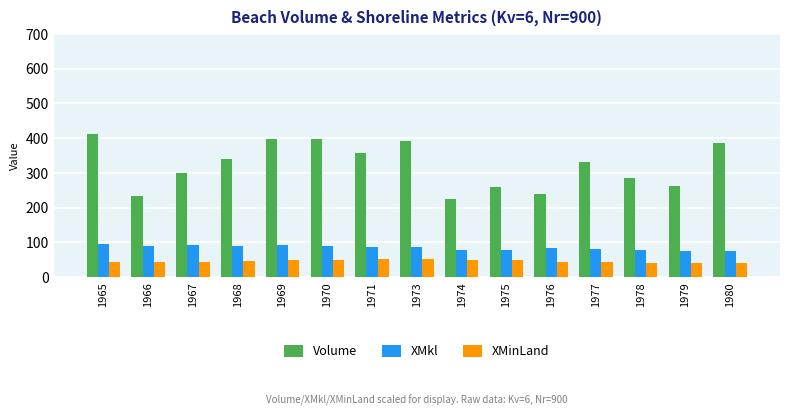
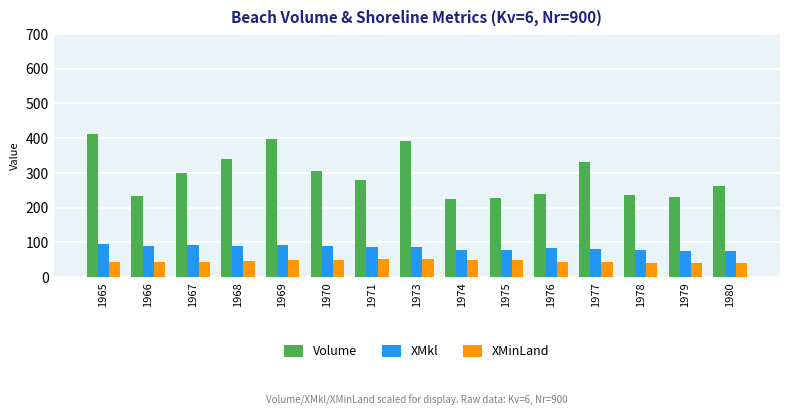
Volume, 1970: 400 -> 300
Volume, 1971: 360 -> 280
Volume, 1975: 260 -> 230
Volume, 1978: 280 -> 240
Volume, 1979: 260 -> 230
Volume, 1980: 390 -> 260
